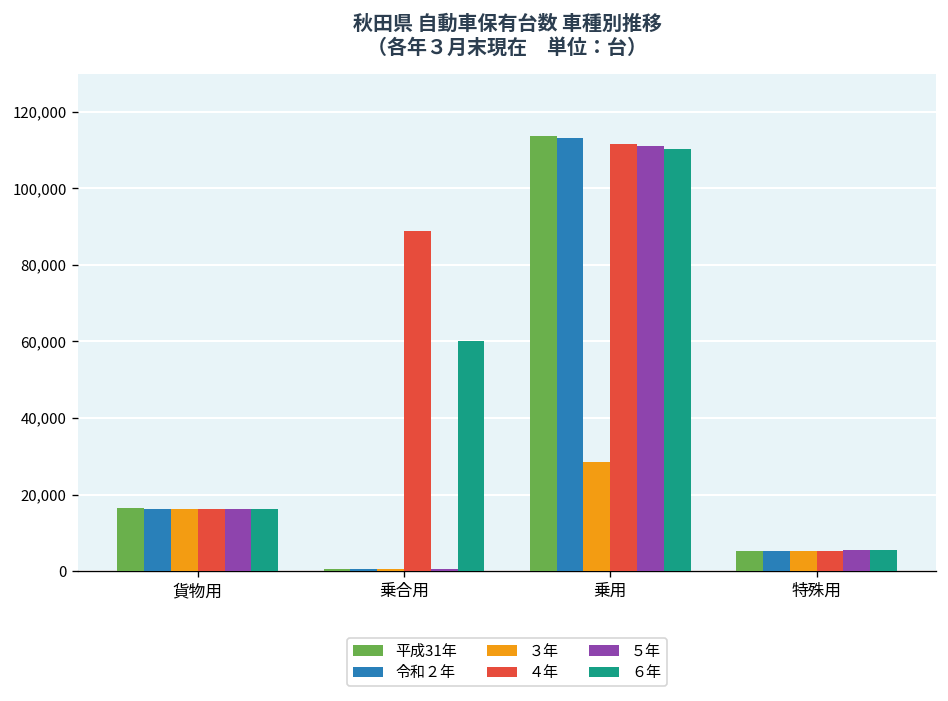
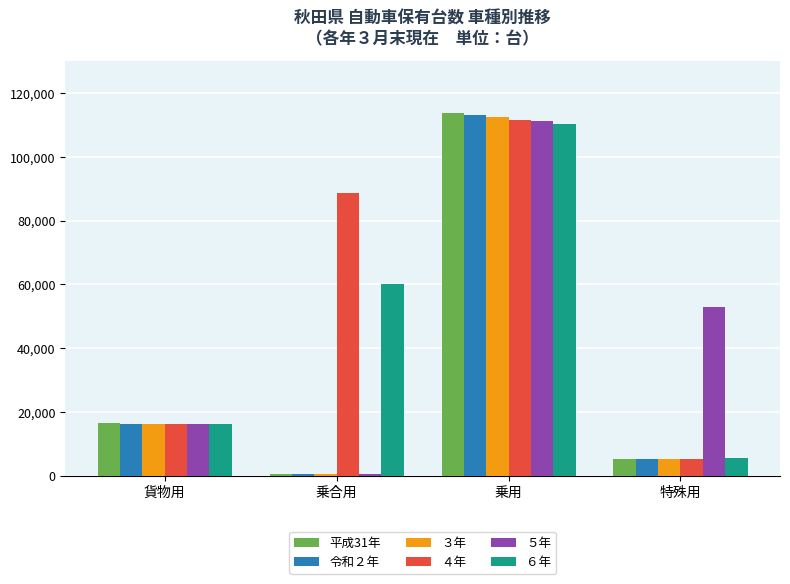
３年, 乗用: 29,000 -> 113,000
５年, 特殊用: 6,000 -> 53,000
